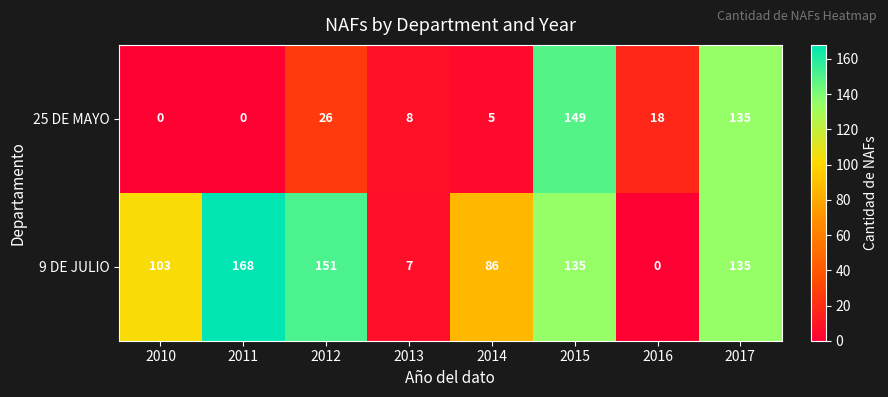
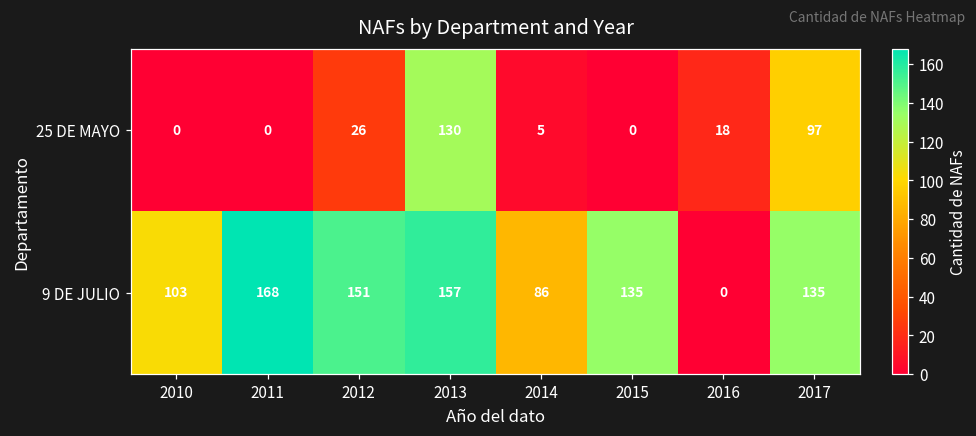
25 DE MAYO, 2013: 8 -> 130
25 DE MAYO, 2015: 149 -> 0
25 DE MAYO, 2017: 135 -> 97
9 DE JULIO, 2013: 7 -> 157
